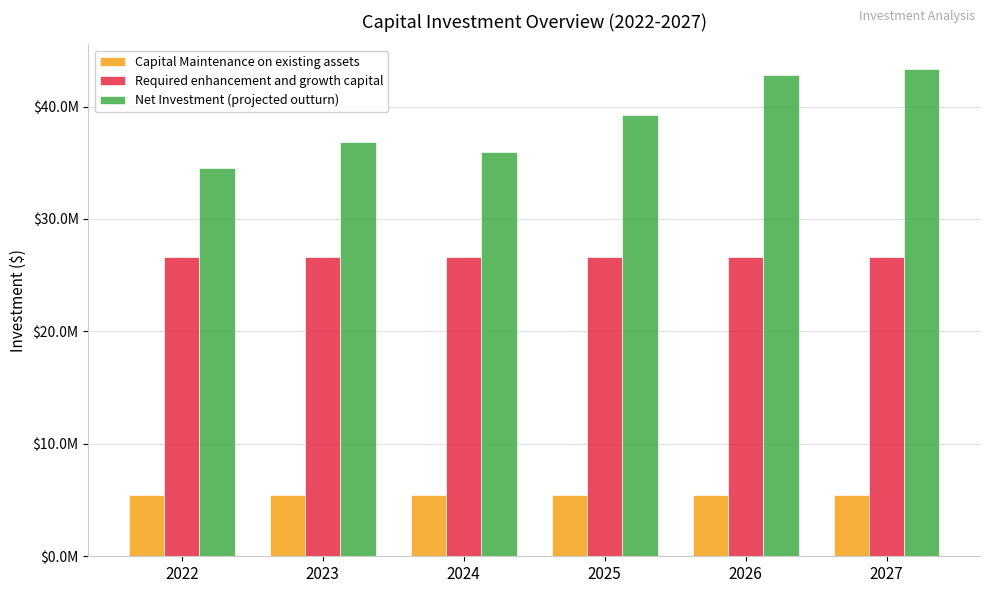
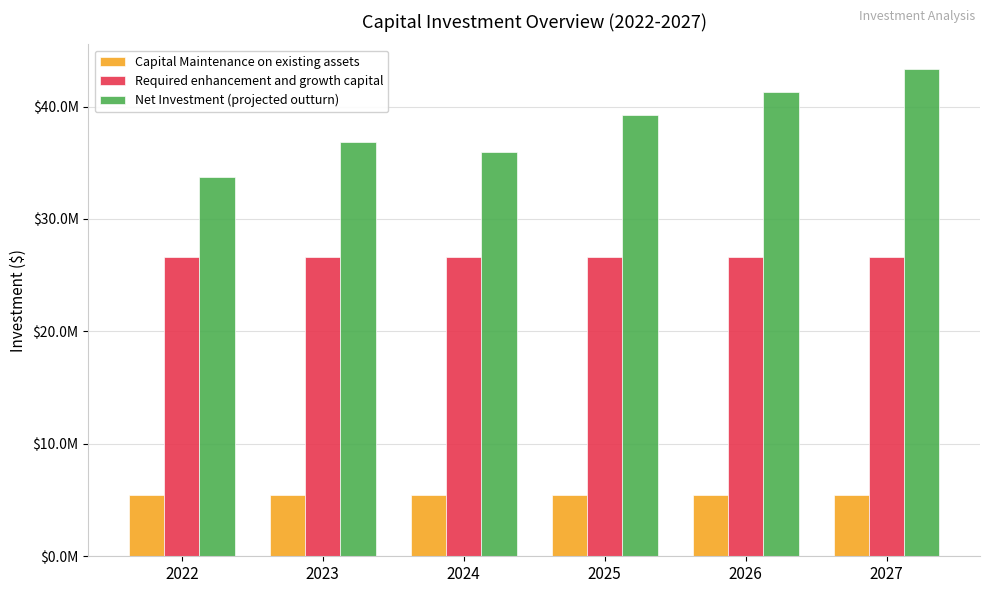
Net Investment (projected outturn), 2022: $34500000 -> $33700000
Net Investment (projected outturn), 2026: $42800000 -> $41300000
